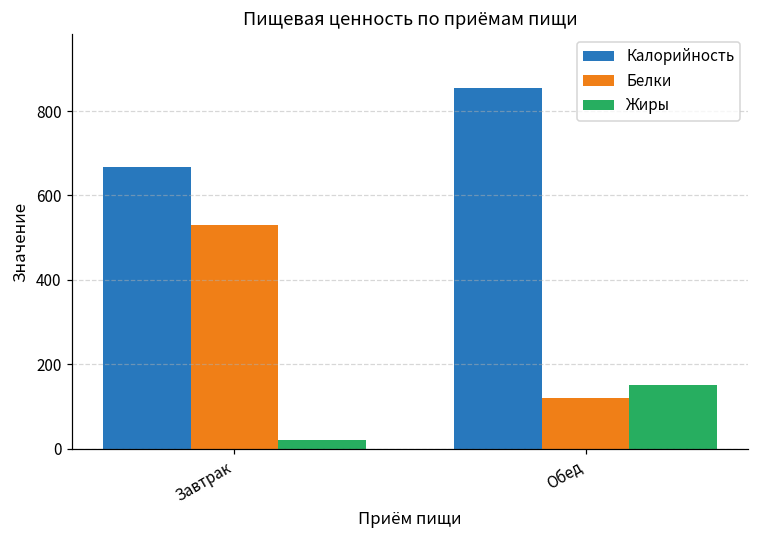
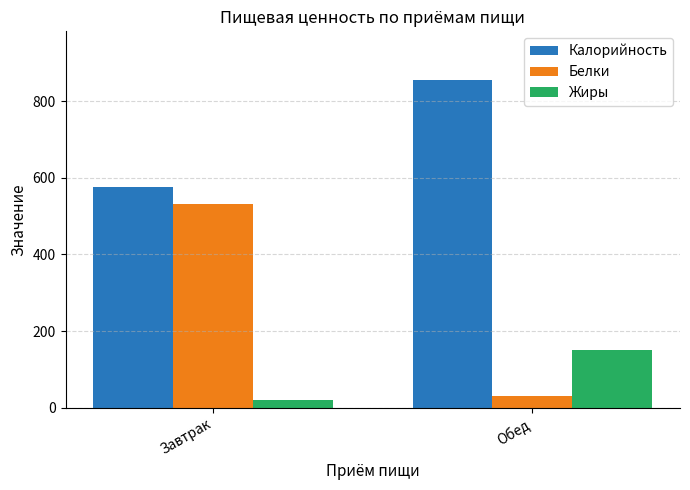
Калорийность, Завтрак: 670 -> 580
Белки, Обед: 120 -> 30
